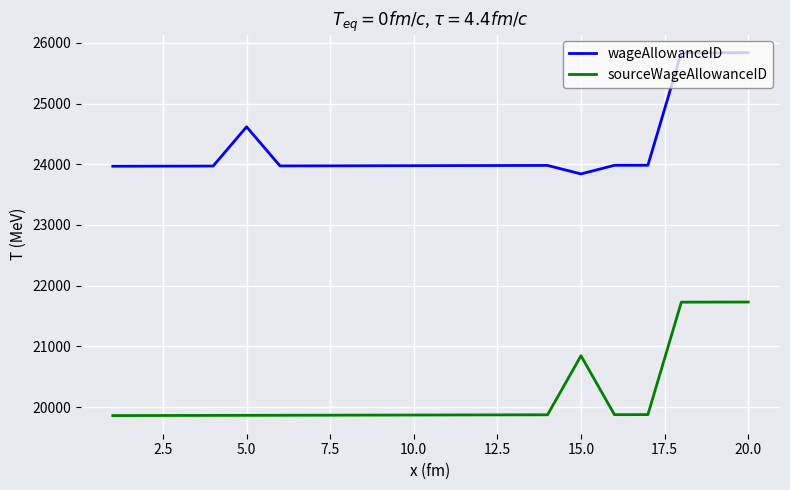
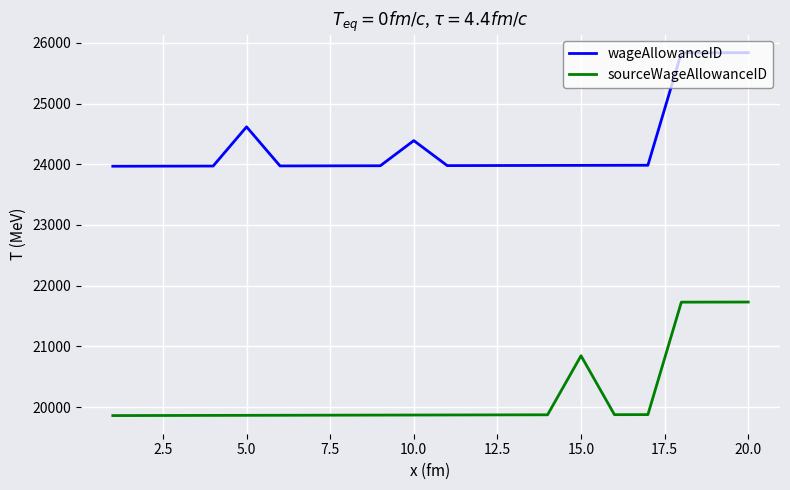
wageAllowanceID, 10.0: 24000 -> 24400
wageAllowanceID, 15.0: 23800 -> 24000
